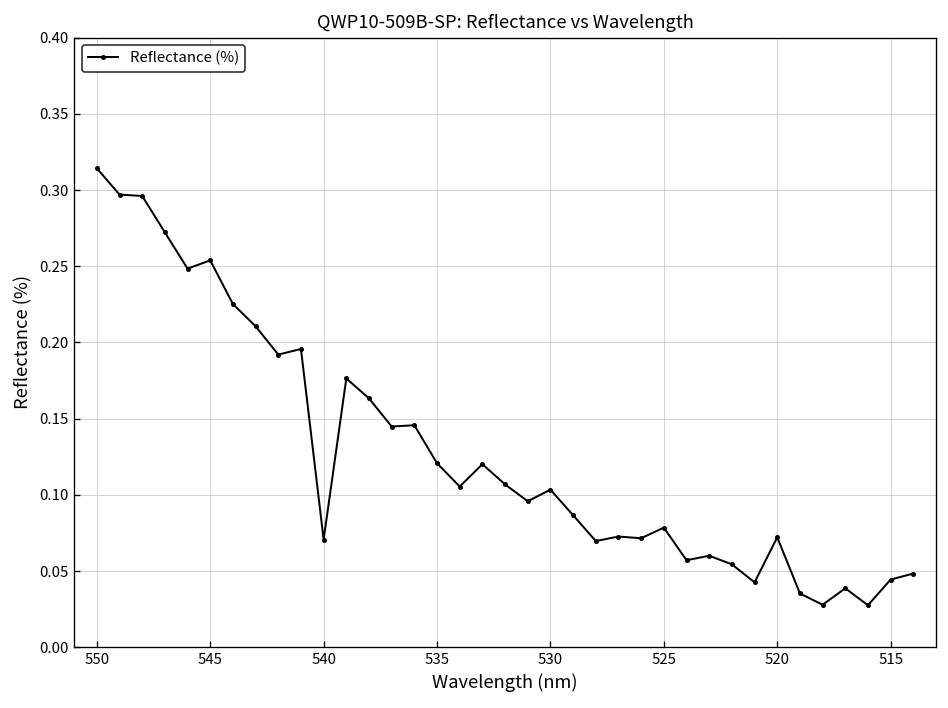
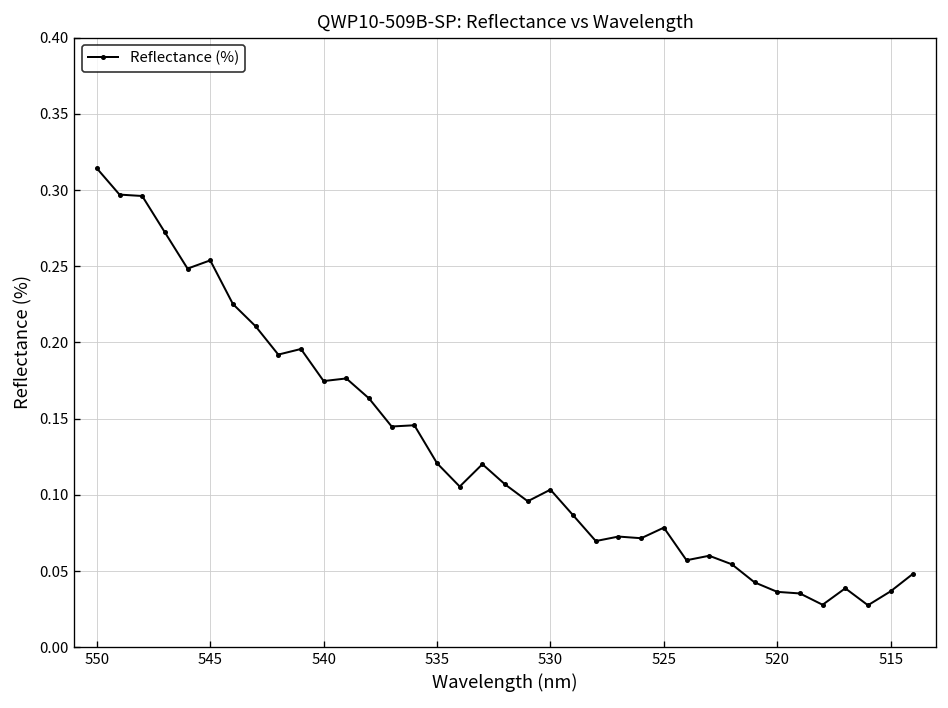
540: 0.071 -> 0.175
520: 0.072 -> 0.036
515: 0.044 -> 0.037
